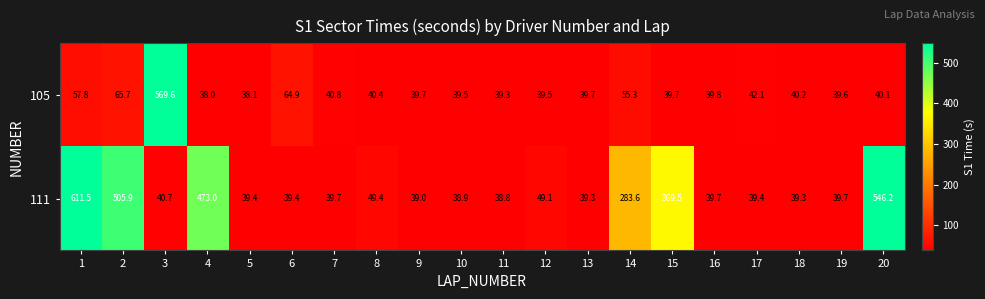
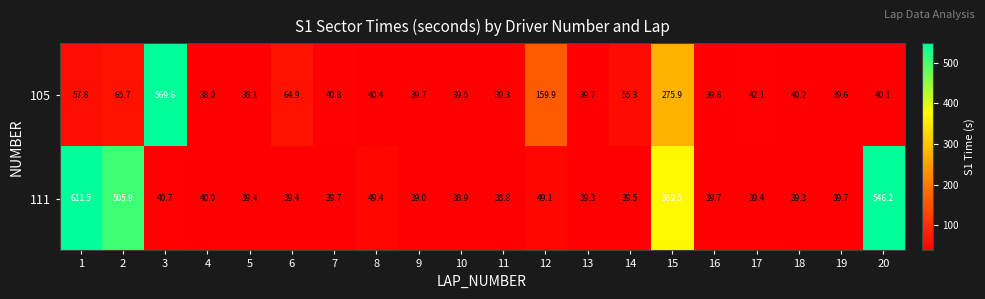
105, 12: 39.5 -> 159.9
105, 15: 39.7 -> 275.9
111, 4: 473.0 -> 40.0
111, 14: 283.6 -> 39.5
